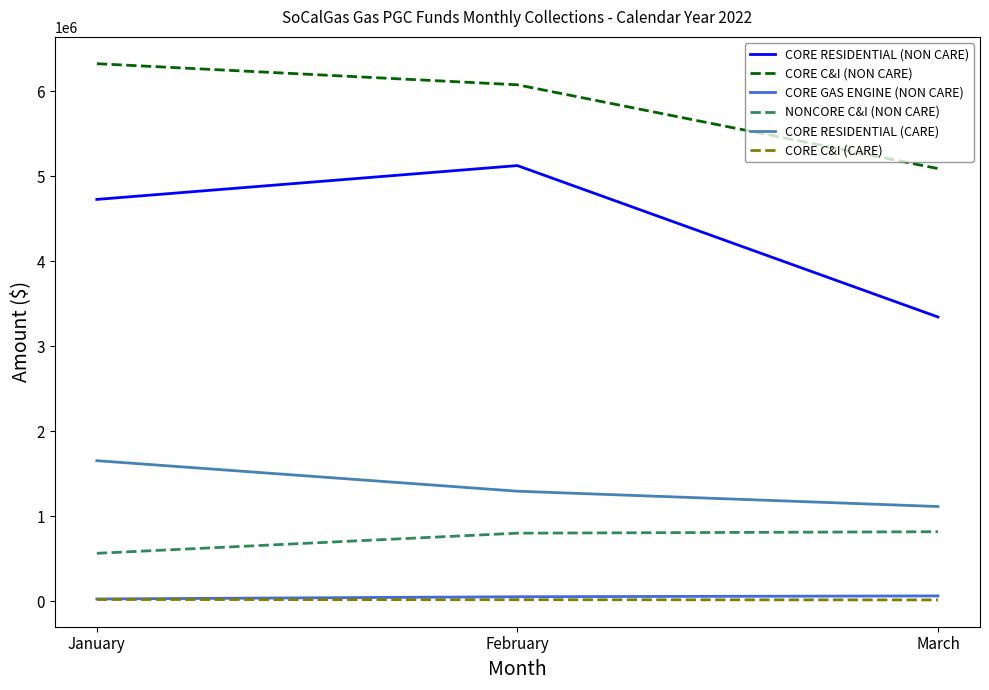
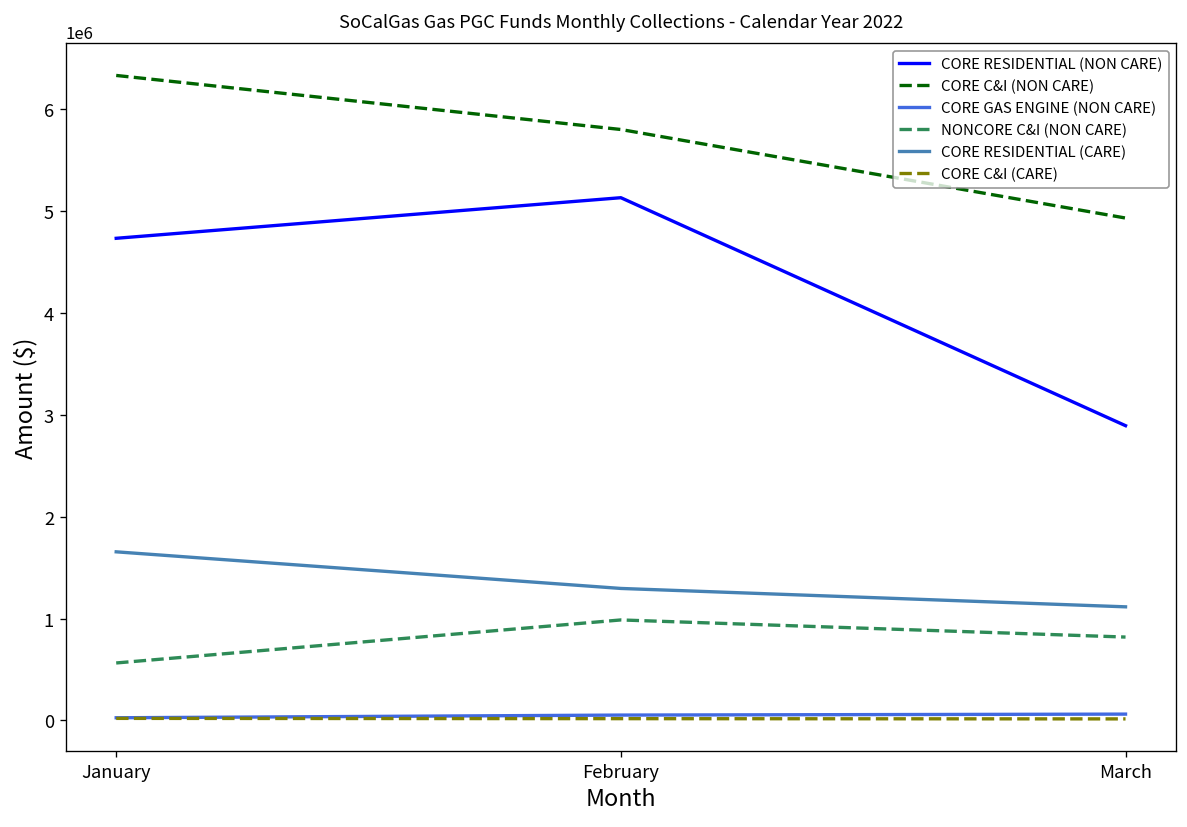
CORE C&I (NON CARE), February: 6100000 -> 5800000
NONCORE C&I (NON CARE), February: 800000 -> 1000000
CORE RESIDENTIAL (NON CARE), March: 3300000 -> 2900000
CORE C&I (NON CARE), March: 5100000 -> 4900000
